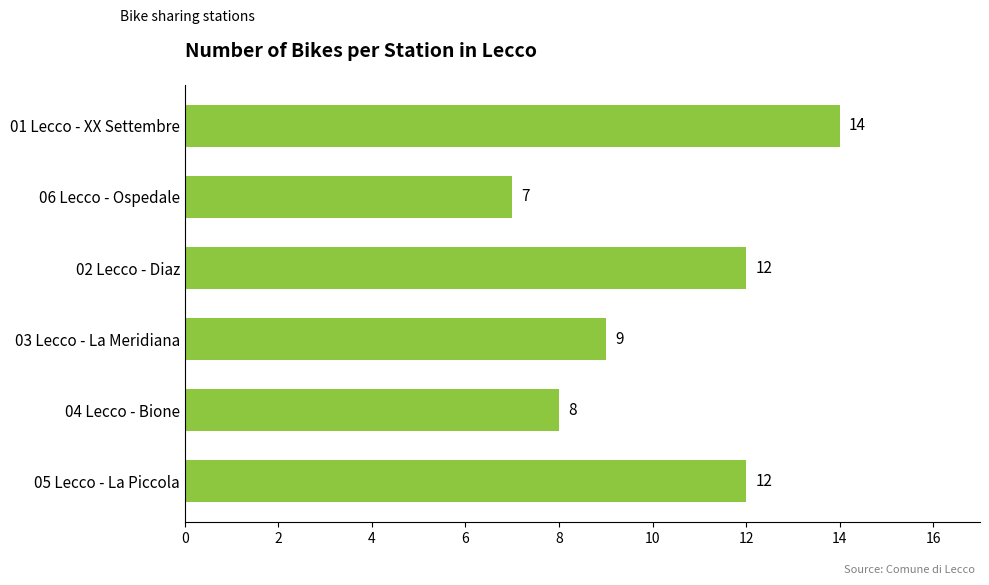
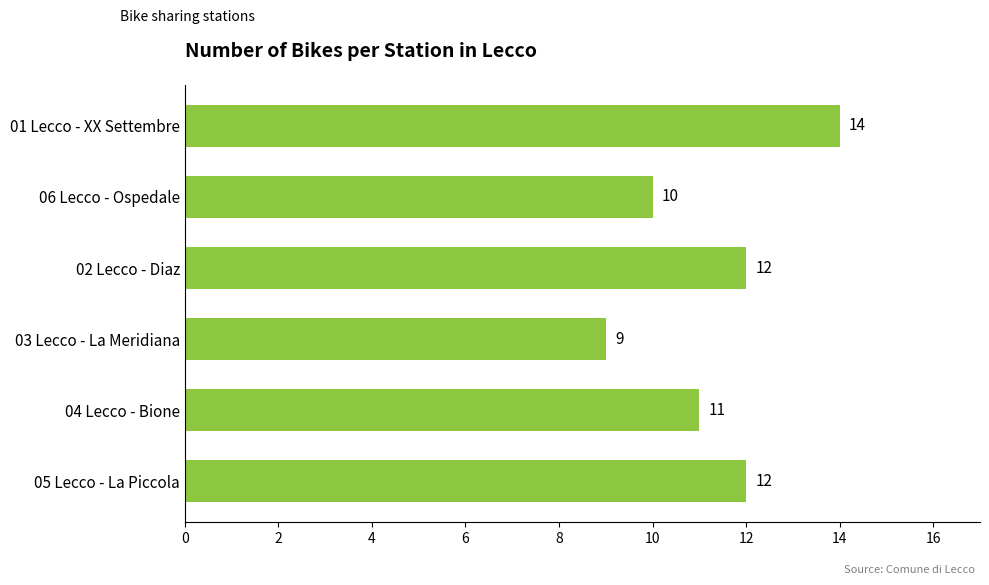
06 Lecco - Ospedale: 7 -> 10
04 Lecco - Bione: 8 -> 11
